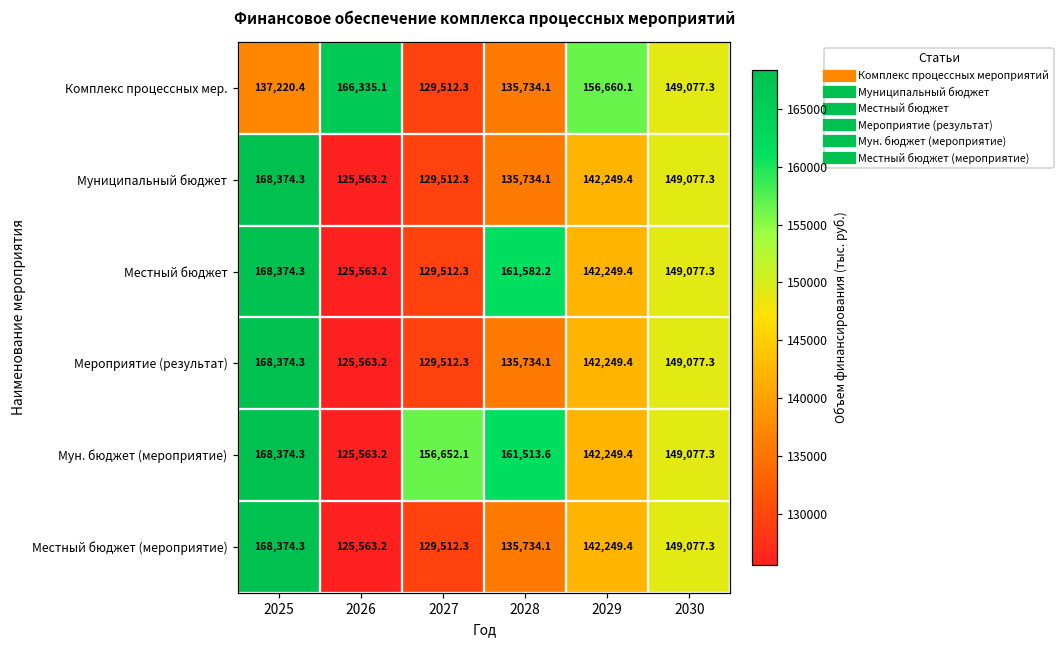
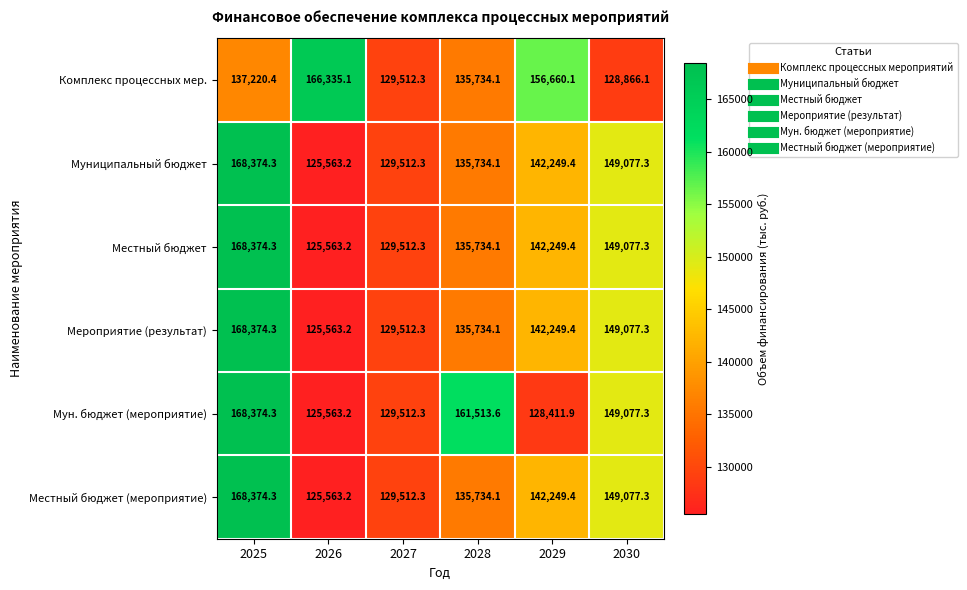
Комплекс процессных мер., 2030: 149,077.3 -> 128,866.1
Местный бюджет, 2028: 161,582.2 -> 135,734.1
Мун. бюджет (мероприятие), 2027: 156,652.1 -> 129,512.3
Мун. бюджет (мероприятие), 2029: 142,249.4 -> 128,411.9
